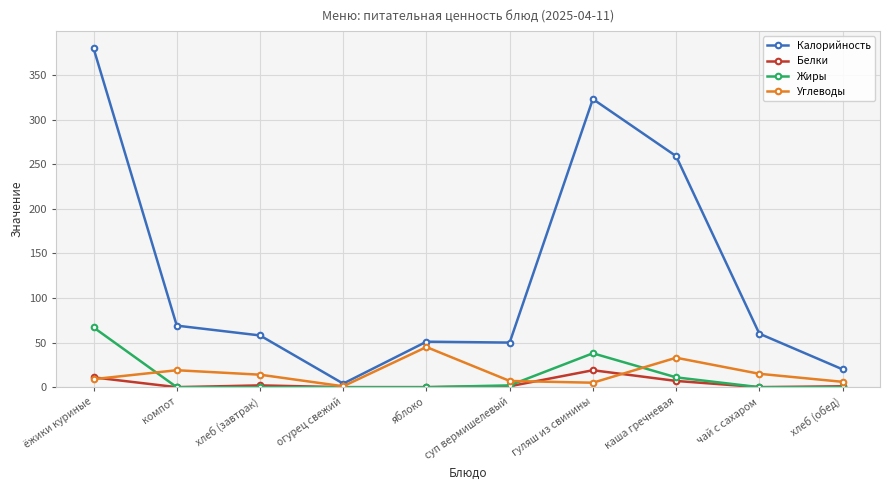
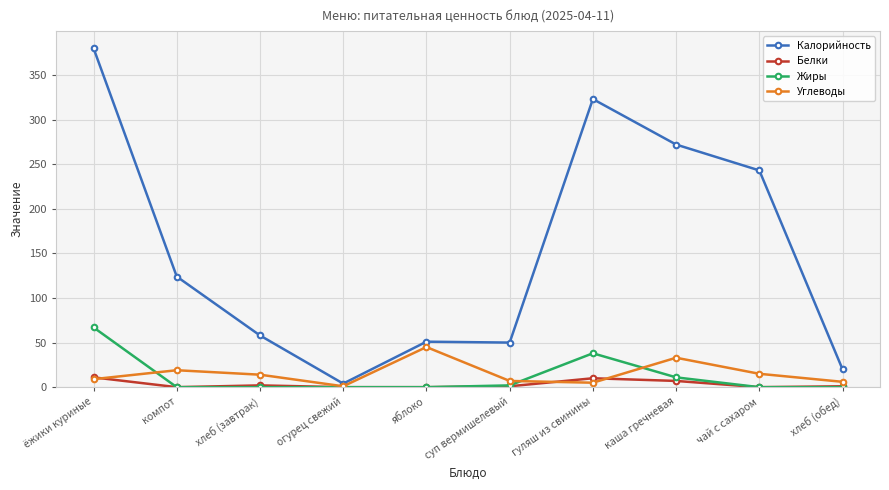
Калорийность, компот: 70 -> 120
Белки, гуляш из свинины: 20 -> 10
Калорийность, каша гречневая: 260 -> 270
Калорийность, чай с сахаром: 60 -> 240
